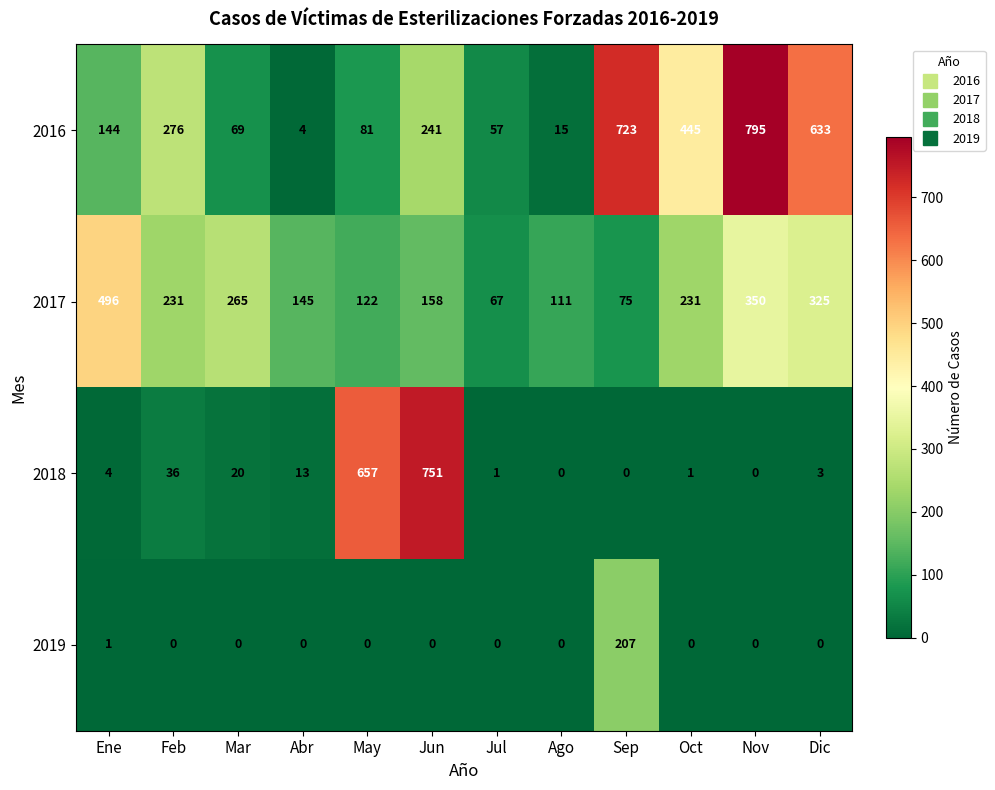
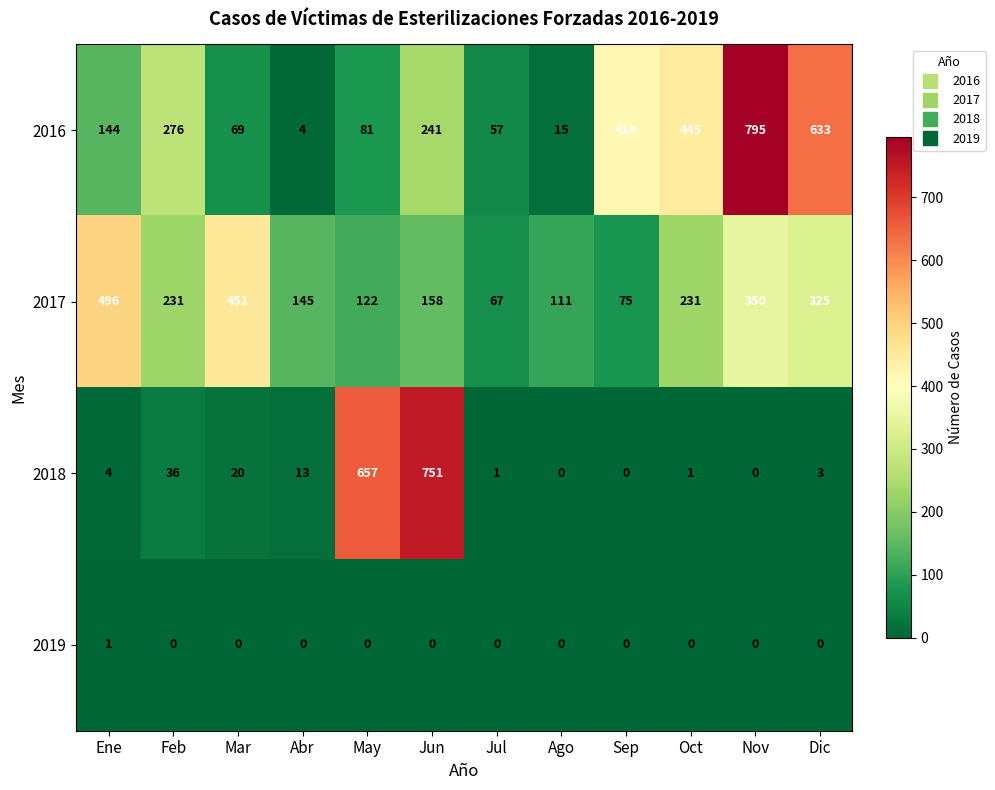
2016, Sep: 723 -> 414
2017, Mar: 265 -> 451
2019, Sep: 207 -> 0
